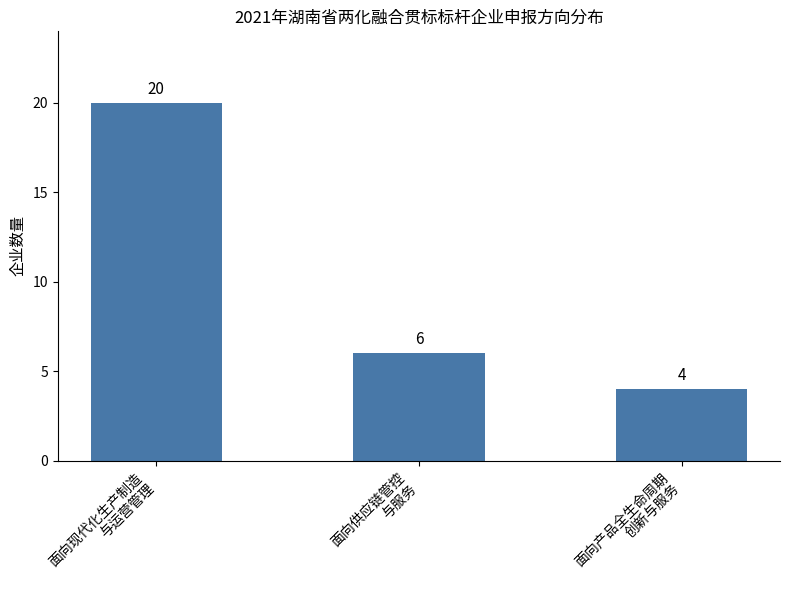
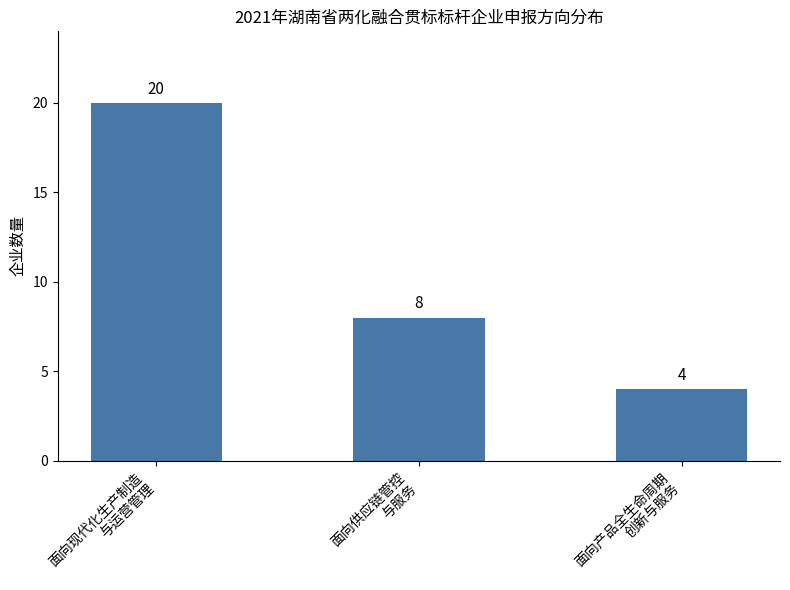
面向供应链管控 与服务: 6 -> 8
